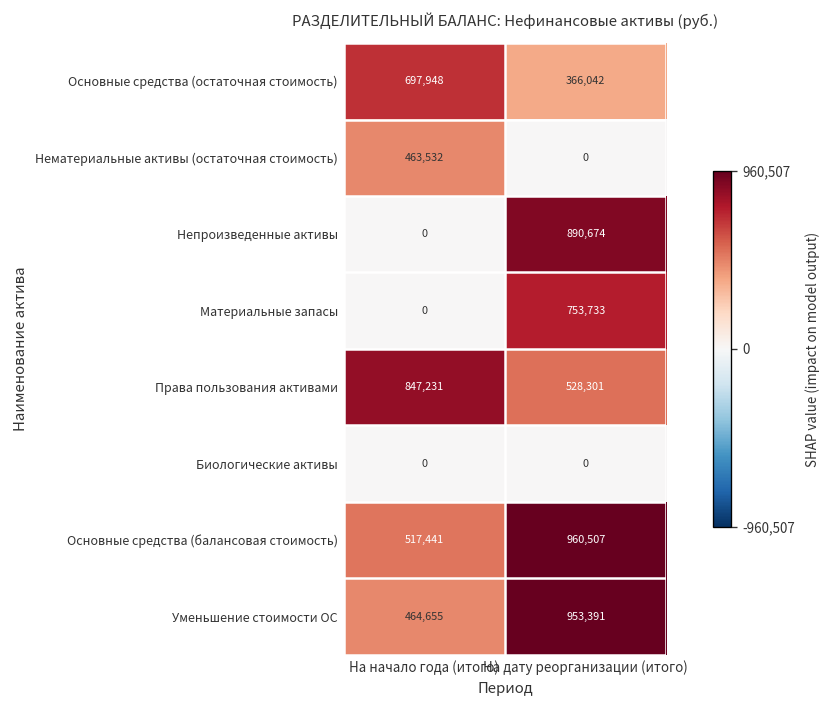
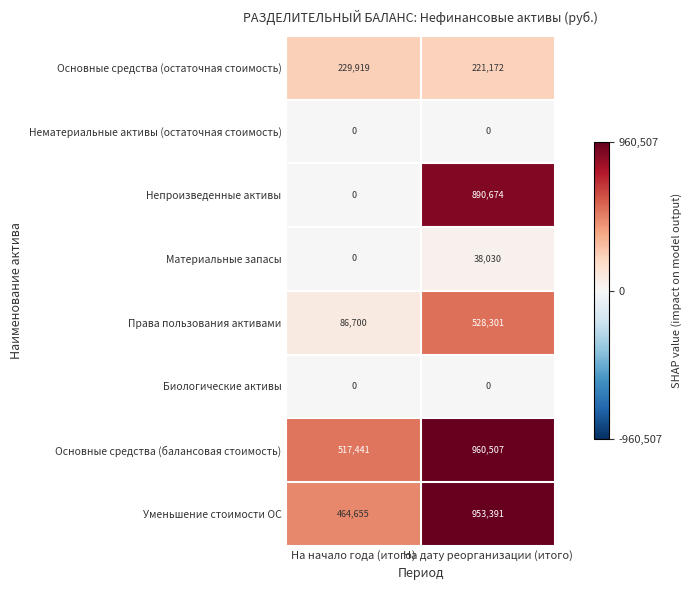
Основные средства (остаточная стоимость), На начало года (итого): 697,948 -> 229,919
Основные средства (остаточная стоимость), На дату реорганизации (итого): 366,042 -> 221,172
Нематериальные активы (остаточная стоимость), На начало года (итого): 463,532 -> 0
Материальные запасы, На дату реорганизации (итого): 753,733 -> 38,030
Права пользования активами, На начало года (итого): 847,231 -> 86,700
